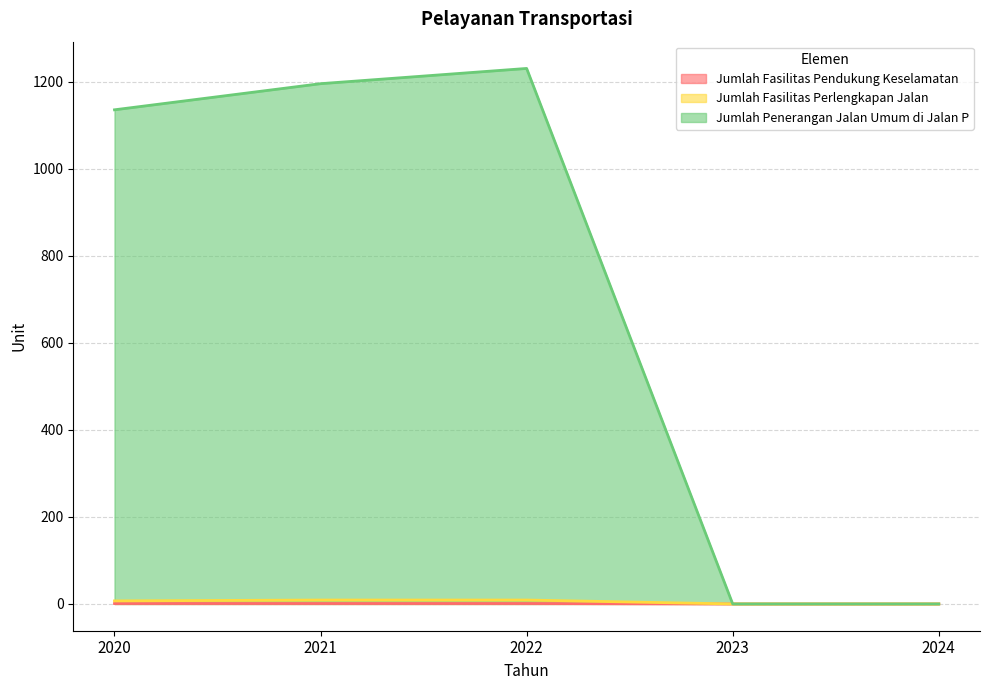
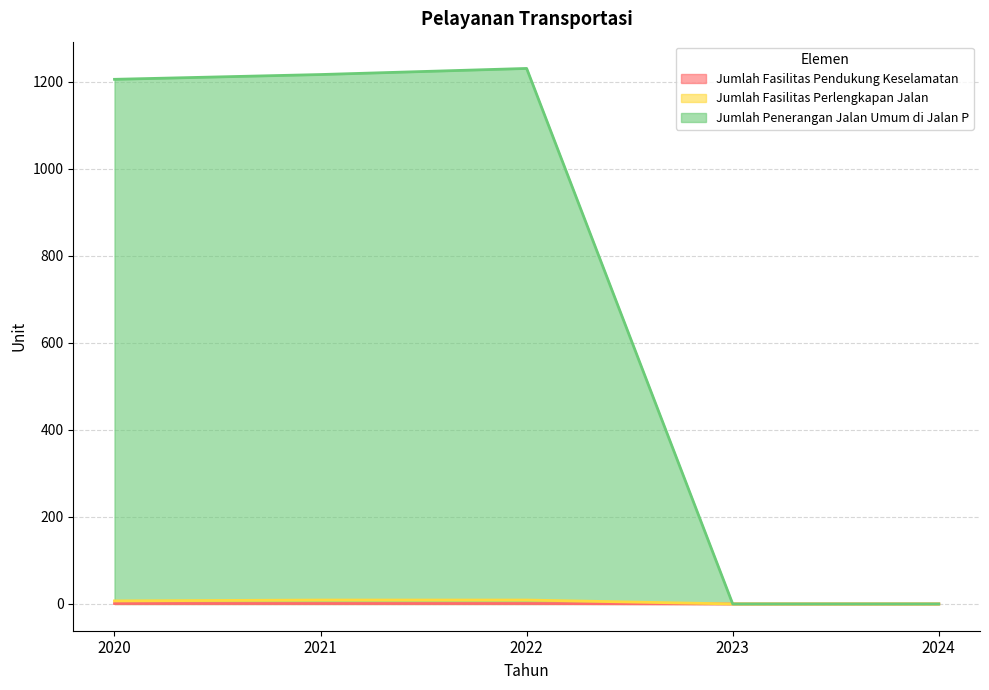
Jumlah Penerangan Jalan Umum di Jalan P, 2020: 1140 -> 1210
Jumlah Penerangan Jalan Umum di Jalan P, 2021: 1200 -> 1220
